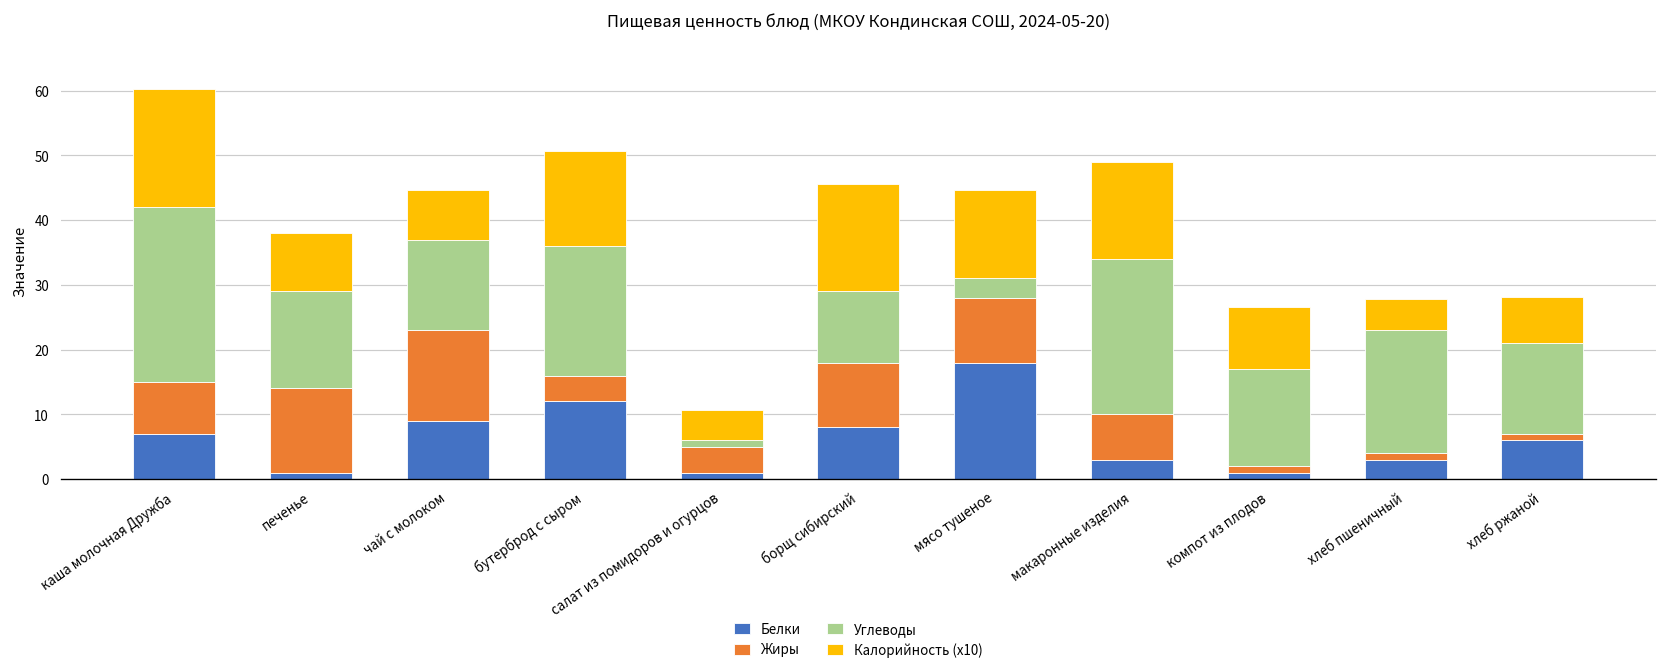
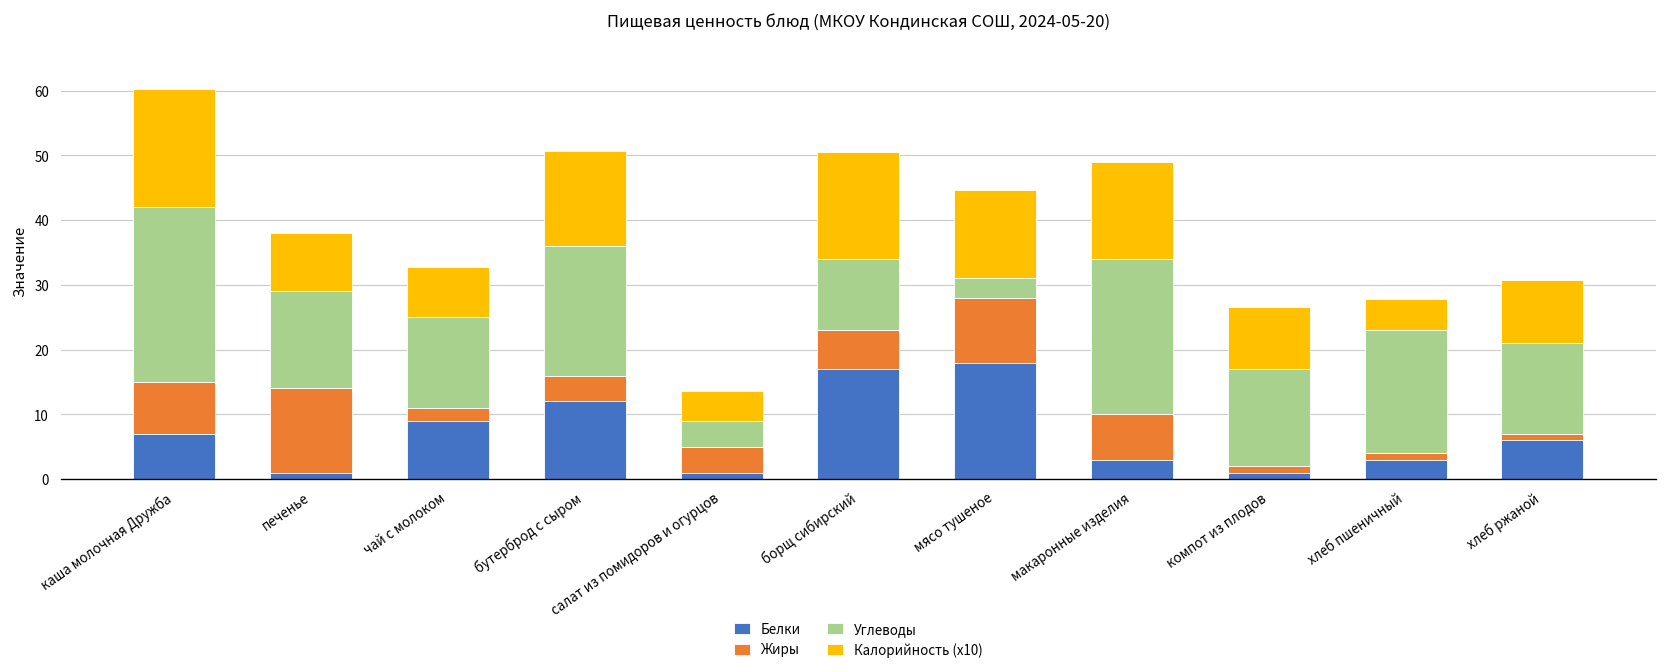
Жиры, чай с молоком: 14 -> 2
Углеводы, салат из помидоров и огурцов: 1 -> 4
Белки, борщ сибирский: 8 -> 17
Жиры, борщ сибирский: 10 -> 6
Калорийность (x10), хлеб ржаной: 7 -> 10
